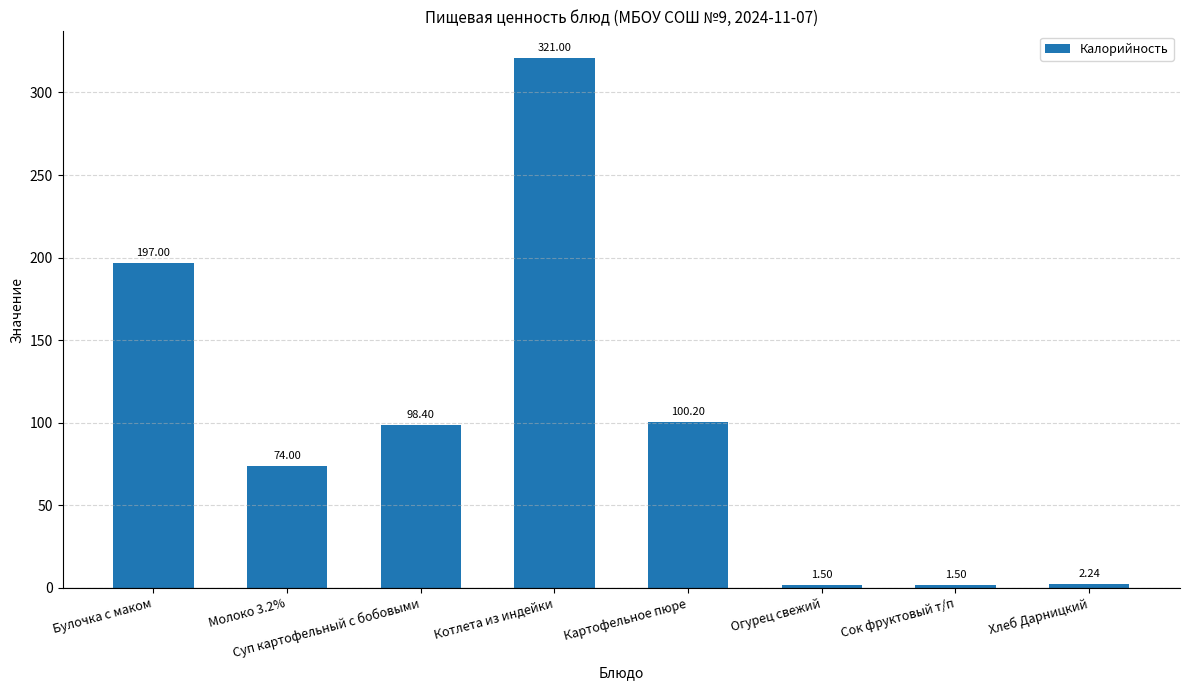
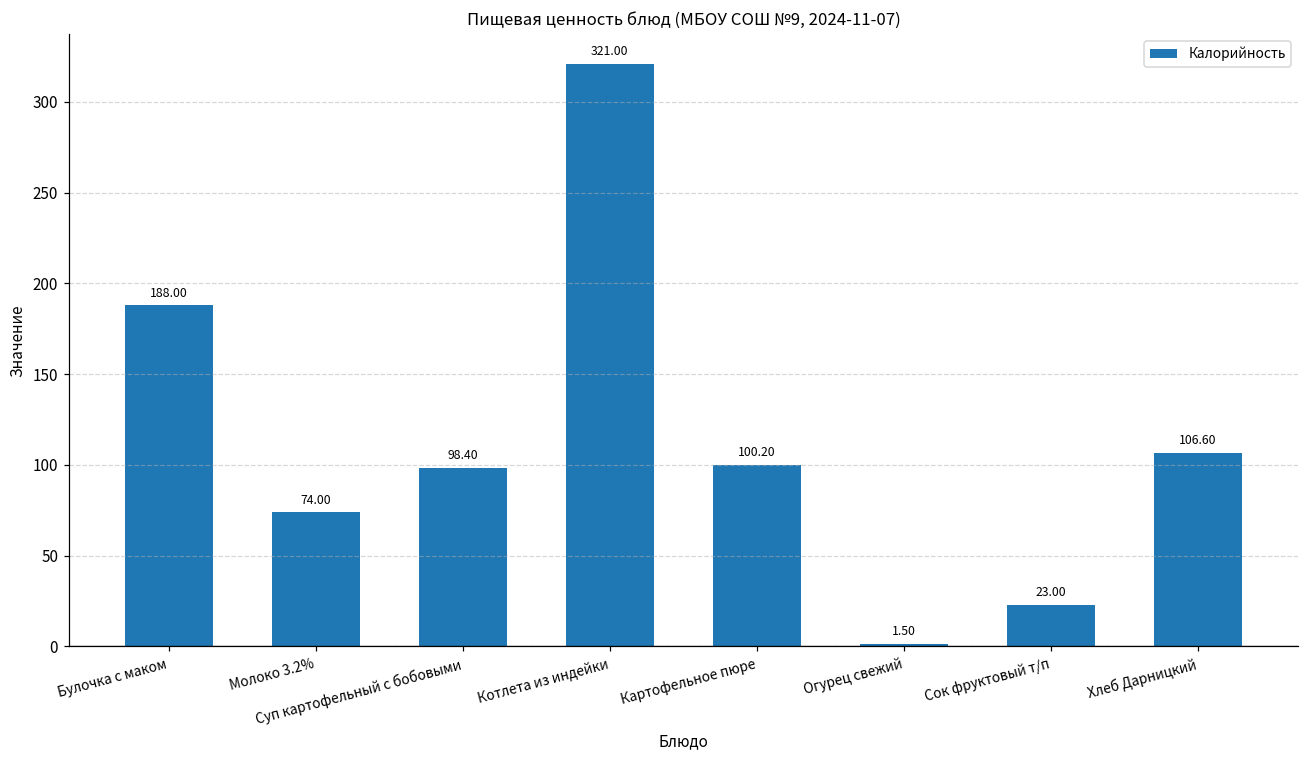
Булочка с маком: 197.00 -> 188.00
Сок фруктовый т/п: 1.50 -> 23.00
Хлеб Дарницкий: 2.24 -> 106.60
